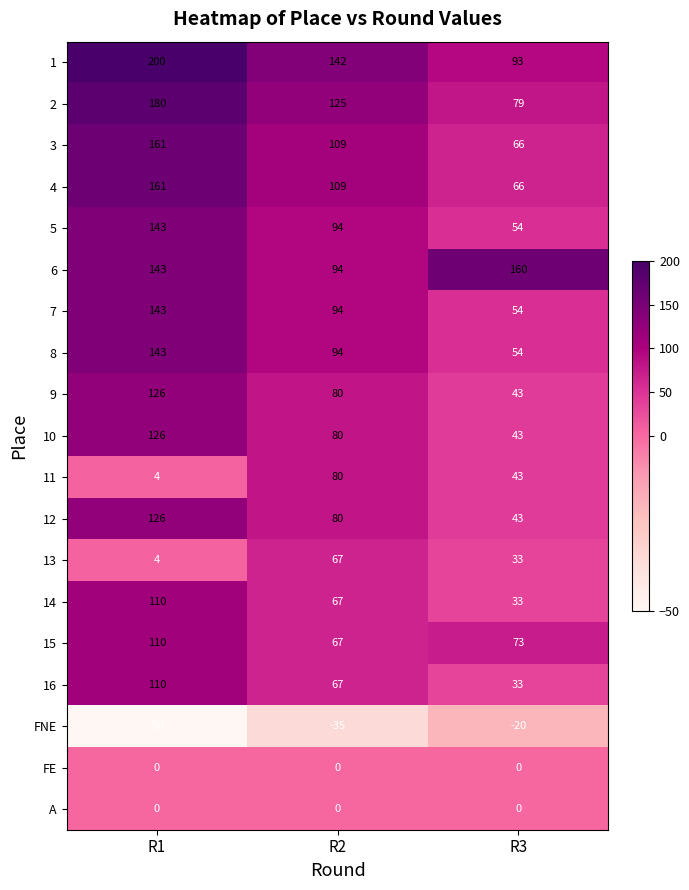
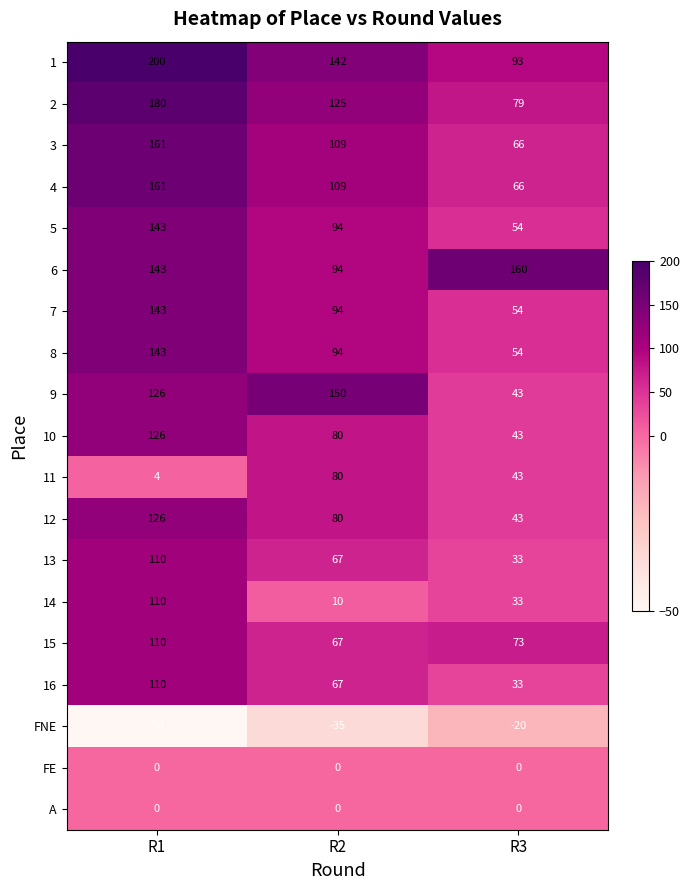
9, R2: 80 -> 150
13, R1: 4 -> 110
14, R2: 67 -> 10
